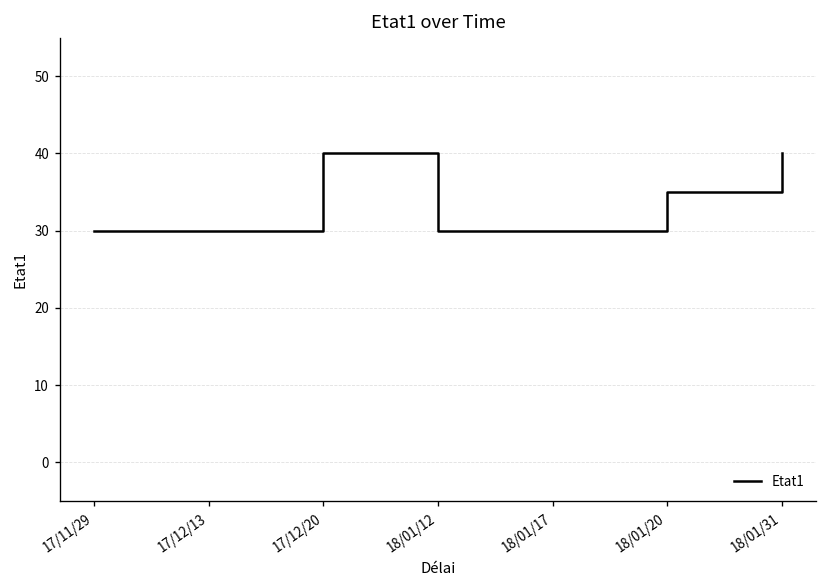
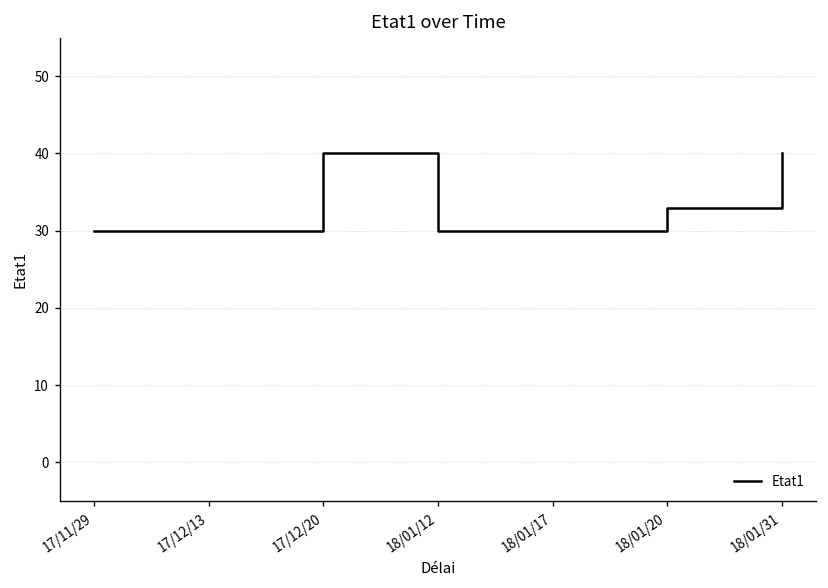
18/01/20: 35 -> 33
